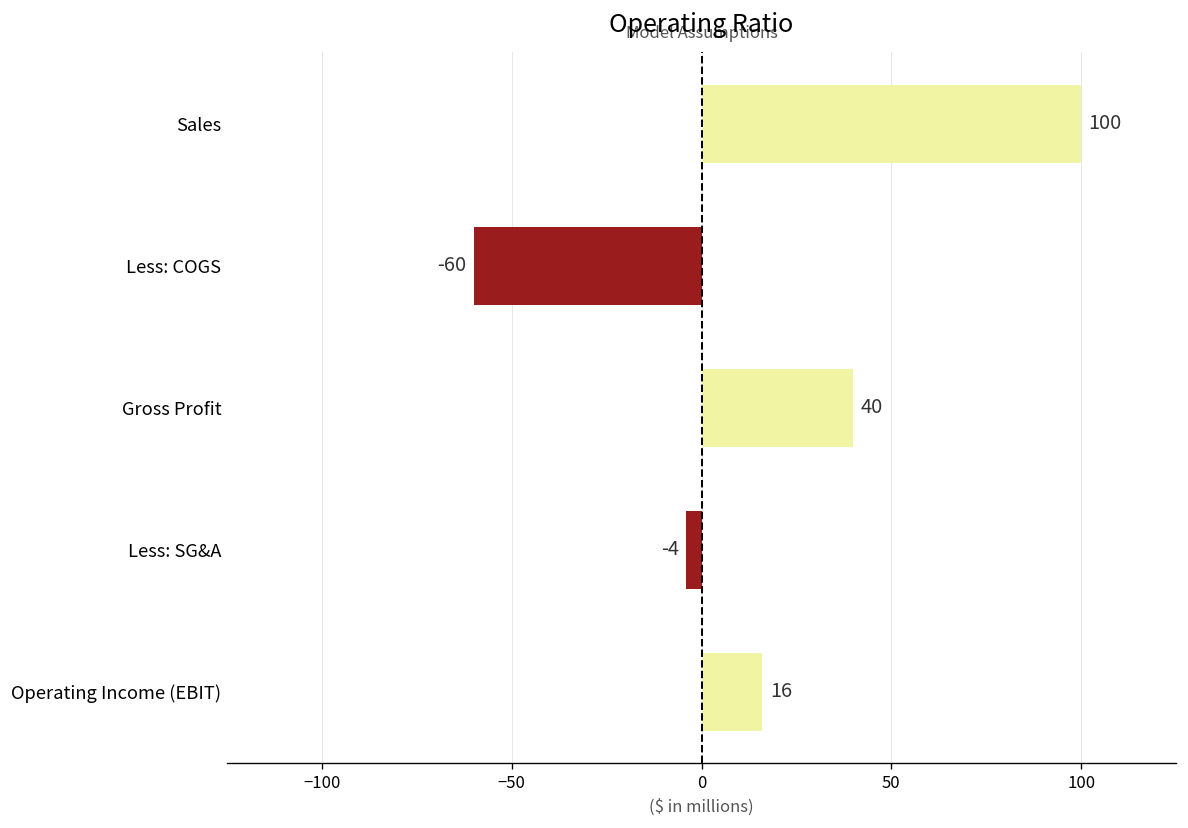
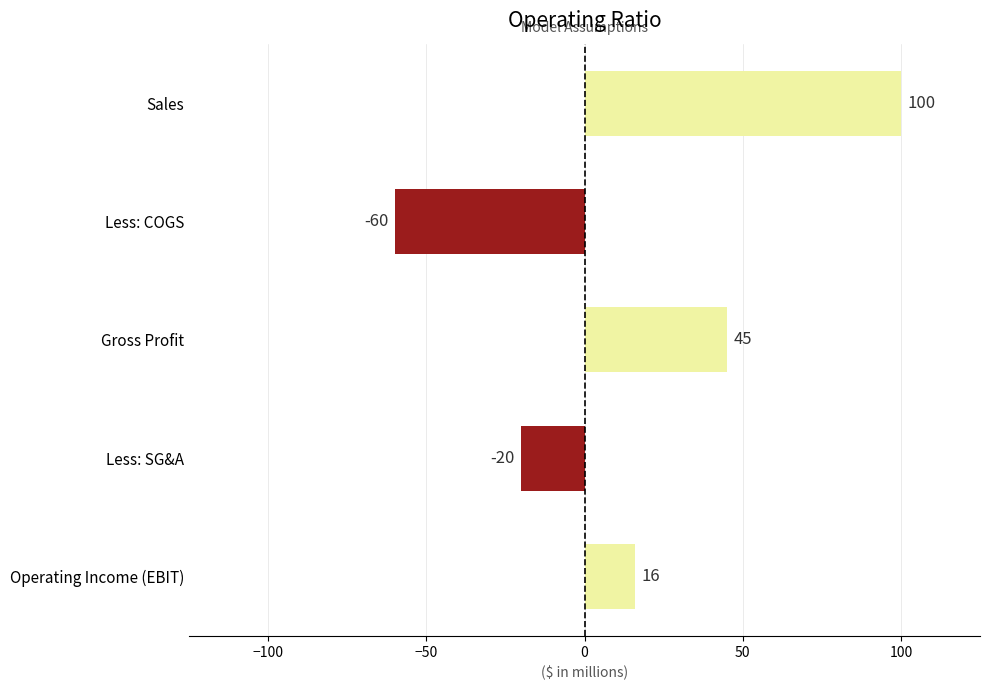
Gross Profit: 40 -> 45
Less: SG&A: -4 -> -20
